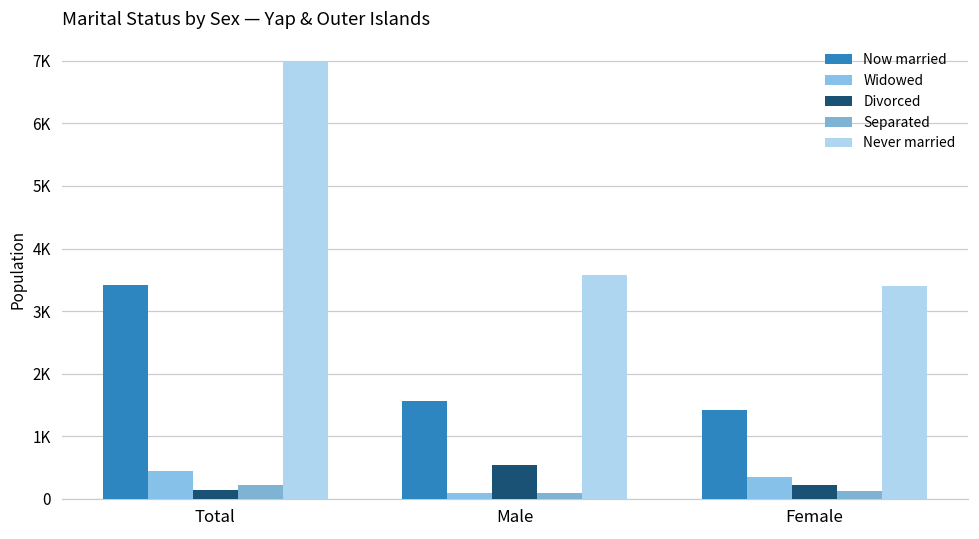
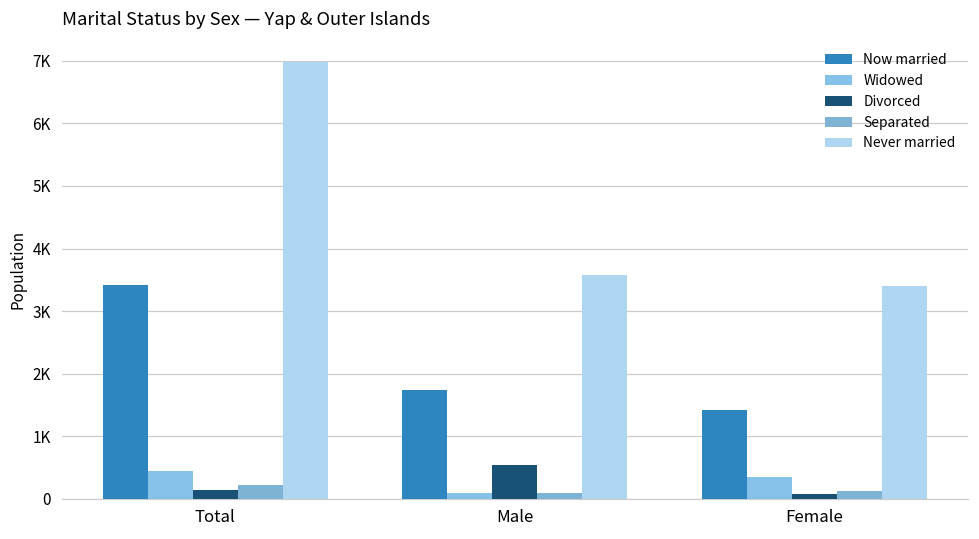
Now married, Male: 1600 -> 1700
Divorced, Female: 200 -> 100
